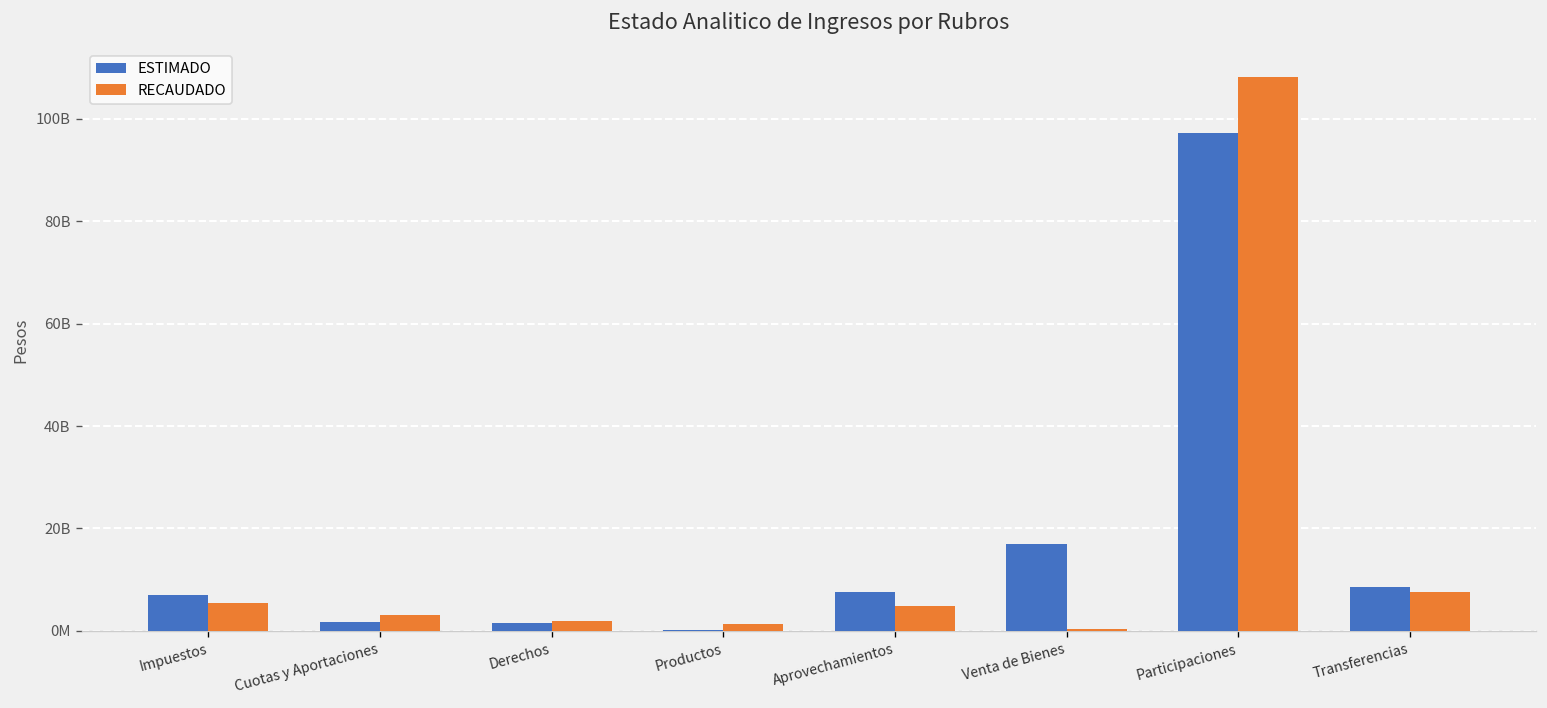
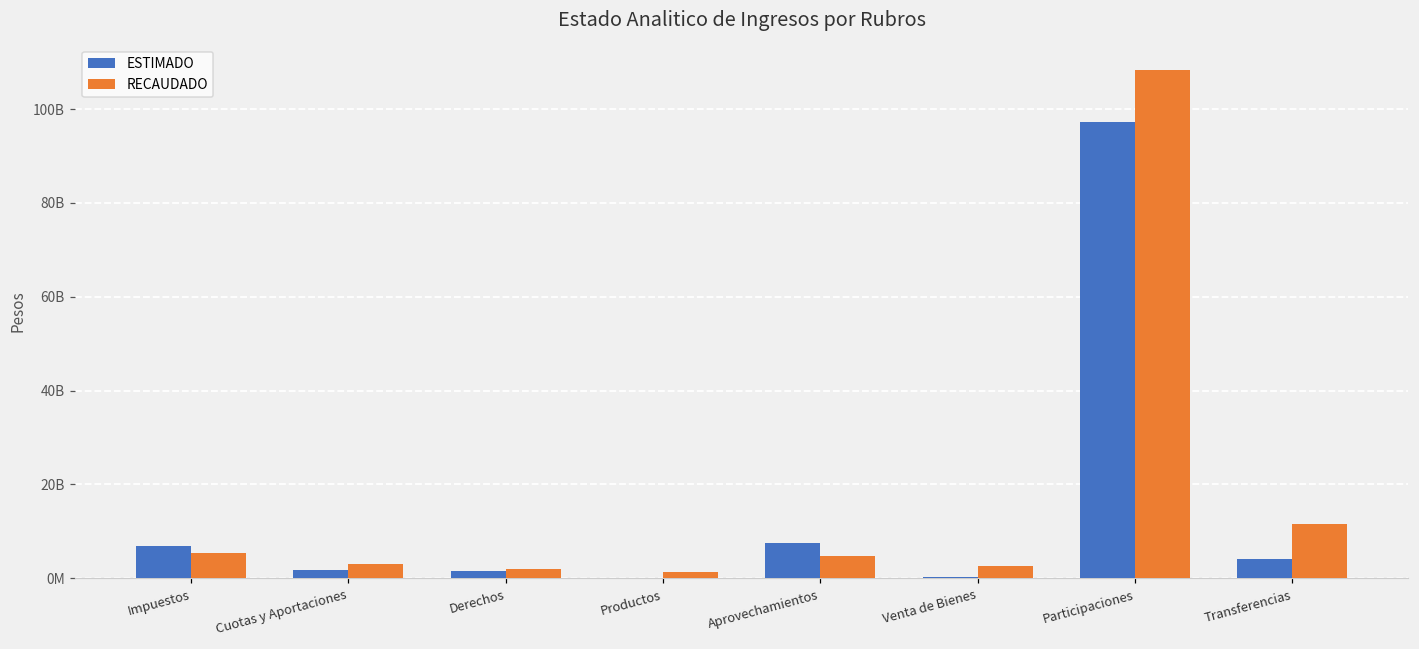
ESTIMADO, Venta de Bienes: 17000000000 -> 0
RECAUDADO, Venta de Bienes: 0 -> 3000000000
ESTIMADO, Transferencias: 9000000000 -> 4000000000
RECAUDADO, Transferencias: 8000000000 -> 12000000000
